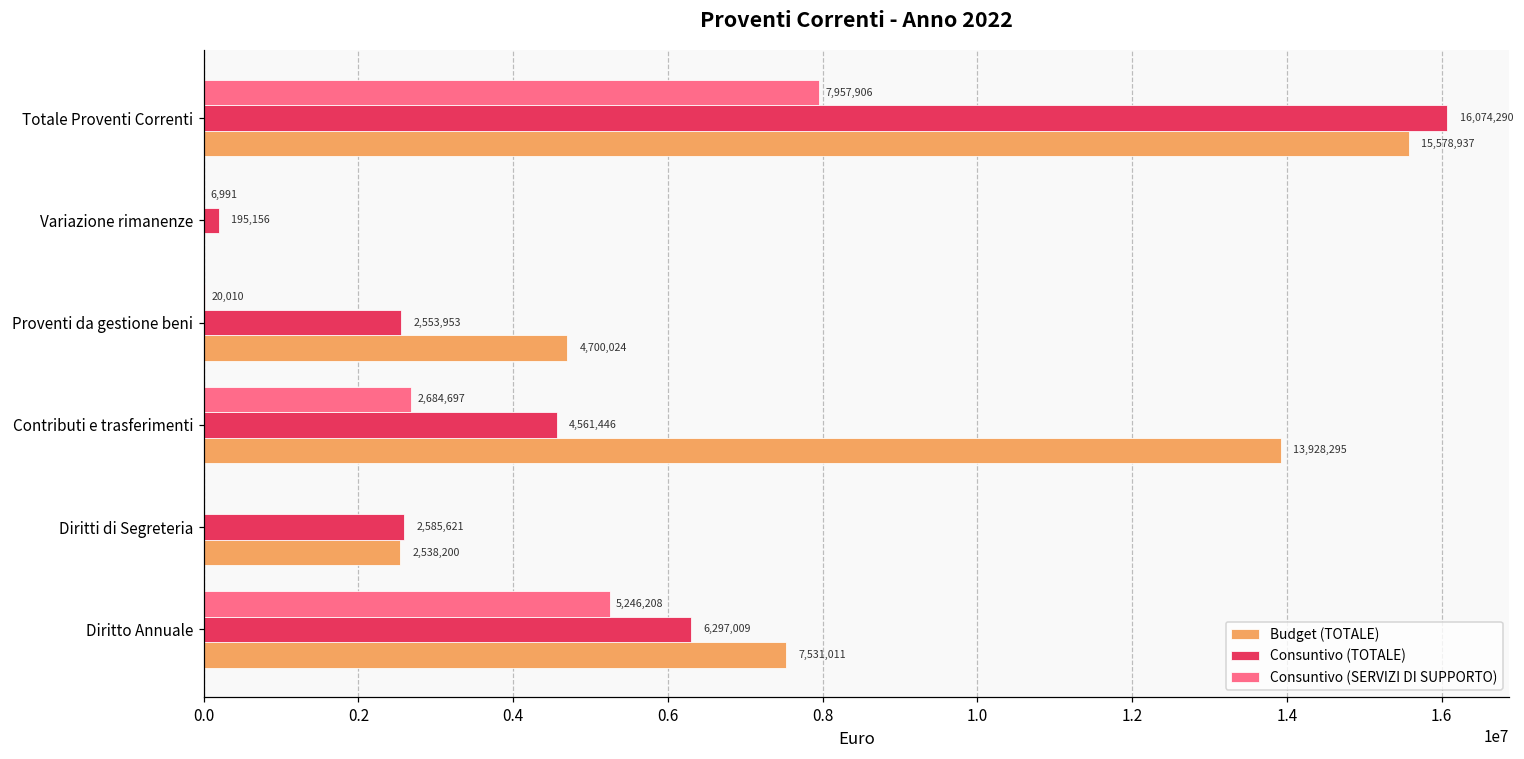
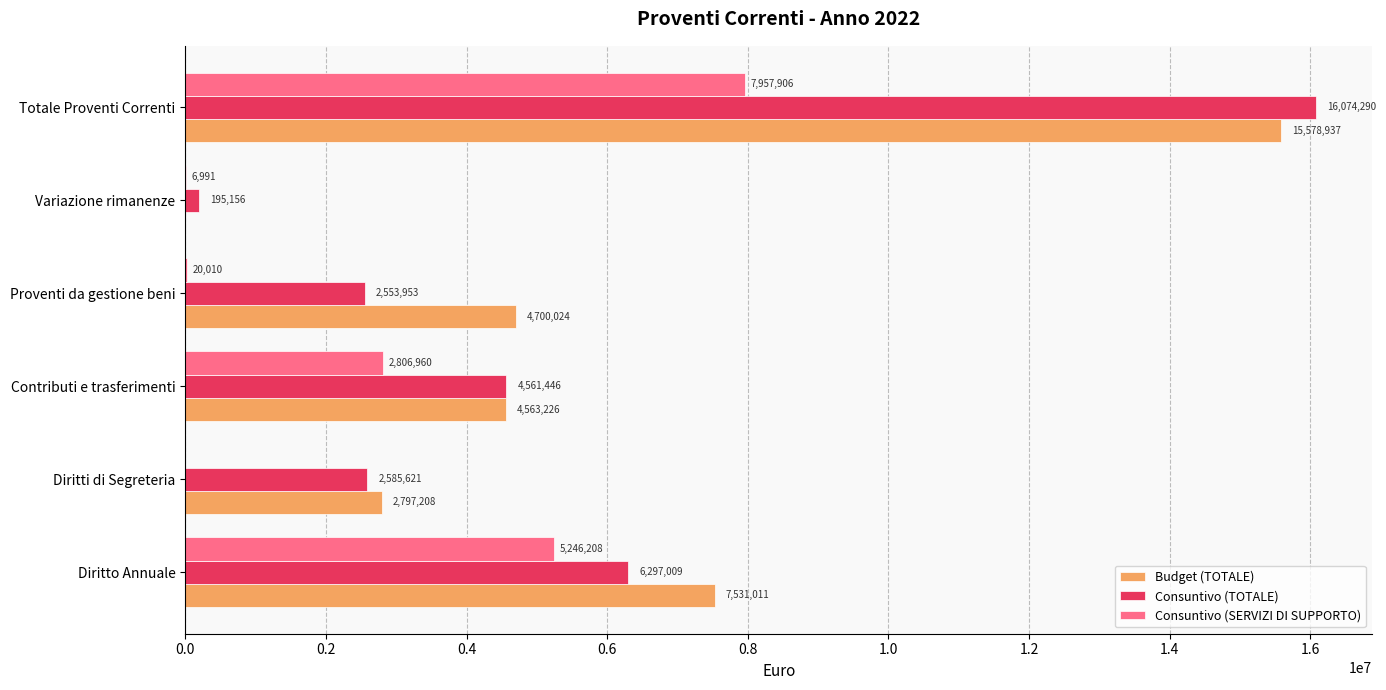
Consuntivo (SERVIZI DI SUPPORTO), Contributi e trasferimenti: 2,684,697 -> 2,806,960
Budget (TOTALE), Contributi e trasferimenti: 13,928,295 -> 4,563,226
Budget (TOTALE), Diritti di Segreteria: 2,538,200 -> 2,797,208
